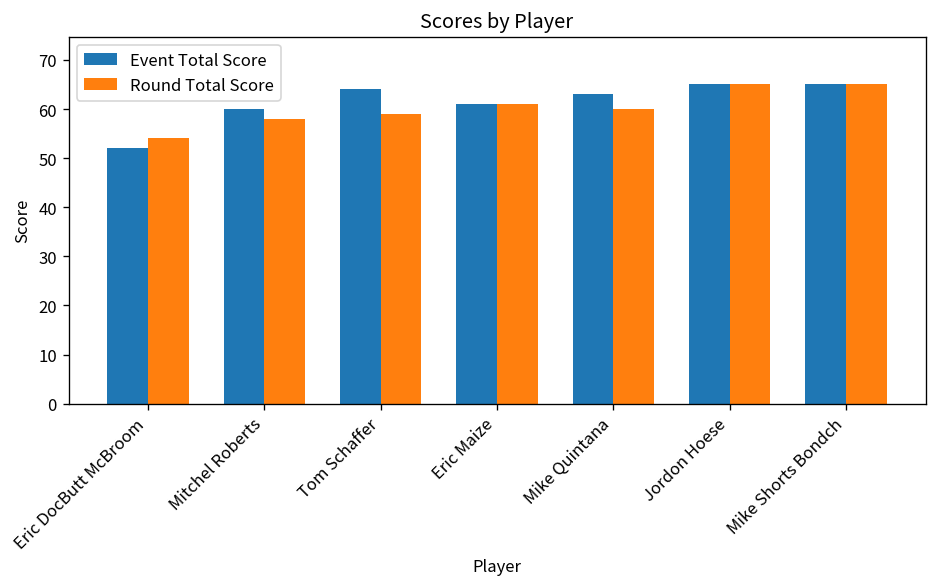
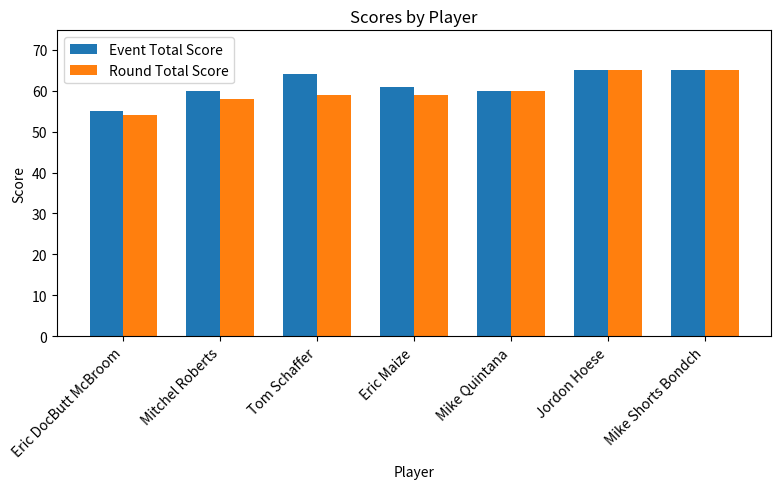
Event Total Score, Eric DocButt McBroom: 52 -> 55
Round Total Score, Eric Maize: 61 -> 59
Event Total Score, Mike Quintana: 63 -> 60
